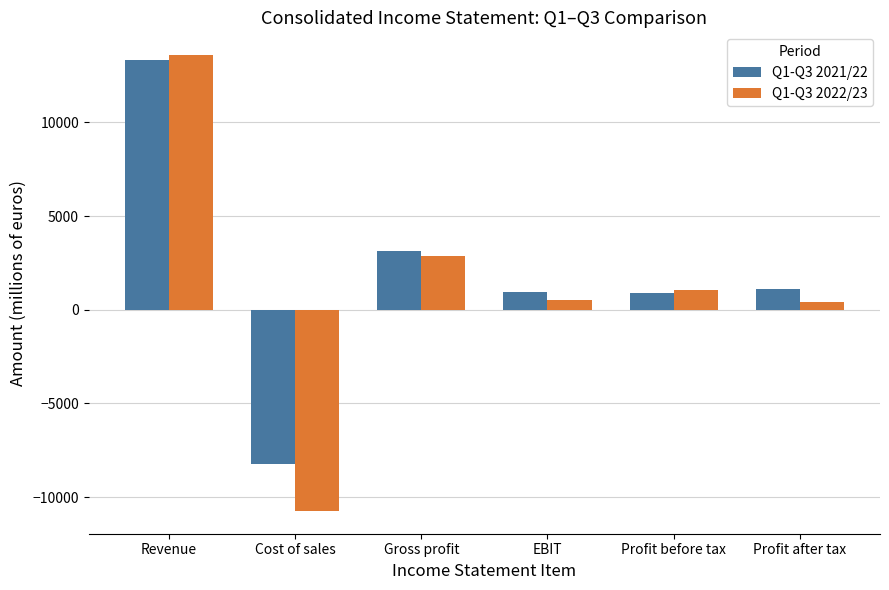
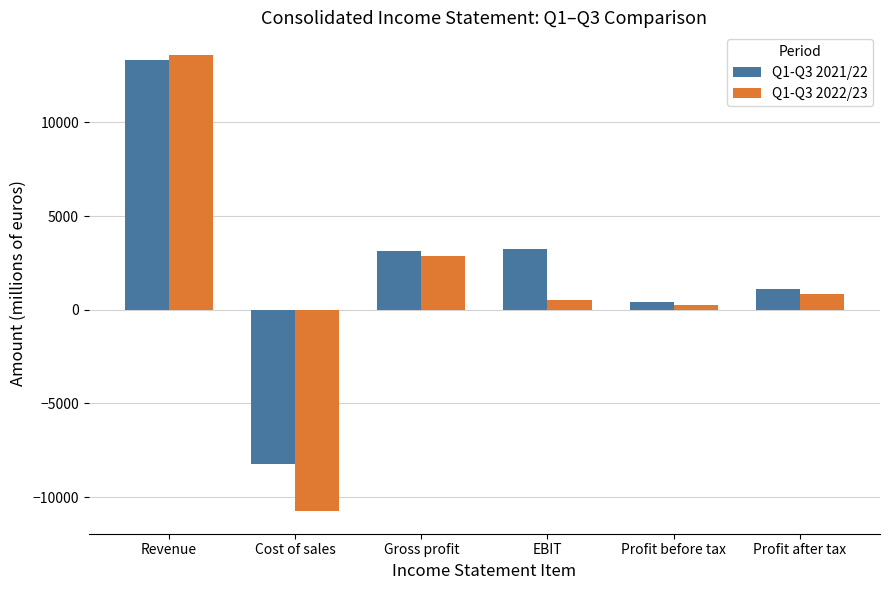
Q1-Q3 2021/22, EBIT: 1000 -> 3300
Q1-Q3 2021/22, Profit before tax: 900 -> 400
Q1-Q3 2022/23, Profit before tax: 1100 -> 200
Q1-Q3 2022/23, Profit after tax: 400 -> 900
